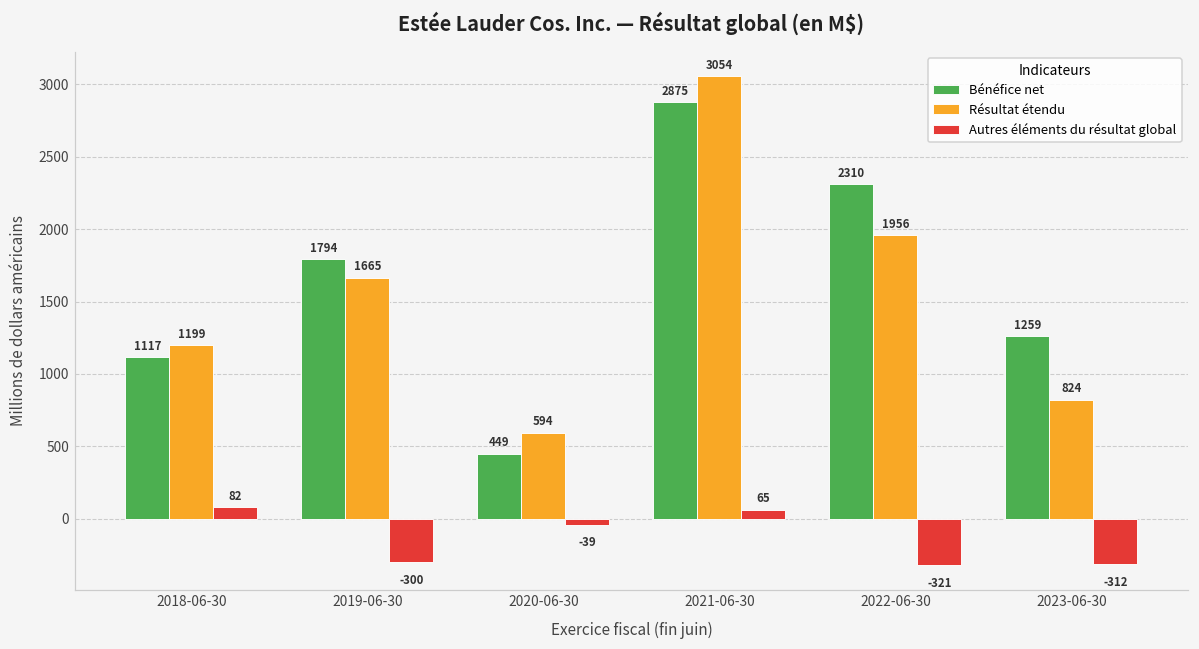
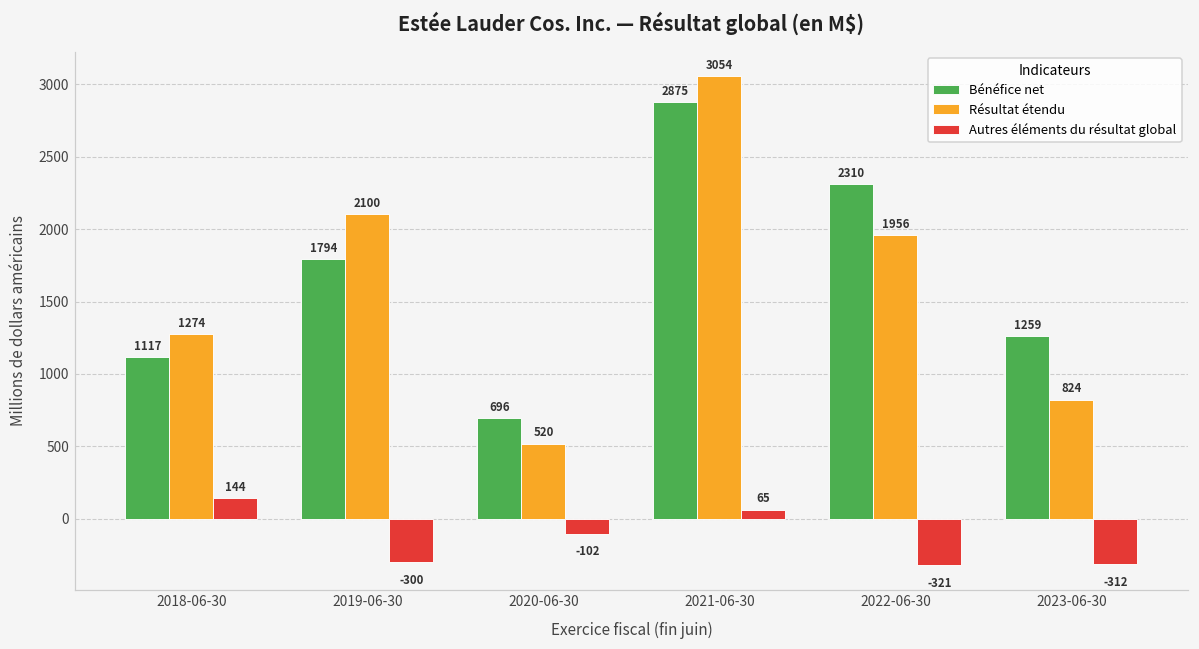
Résultat étendu, 2018-06-30: 1199 -> 1274
Autres éléments du résultat global, 2018-06-30: 82 -> 144
Résultat étendu, 2019-06-30: 1665 -> 2100
Bénéfice net, 2020-06-30: 449 -> 696
Résultat étendu, 2020-06-30: 594 -> 520
Autres éléments du résultat global, 2020-06-30: -39 -> -102
